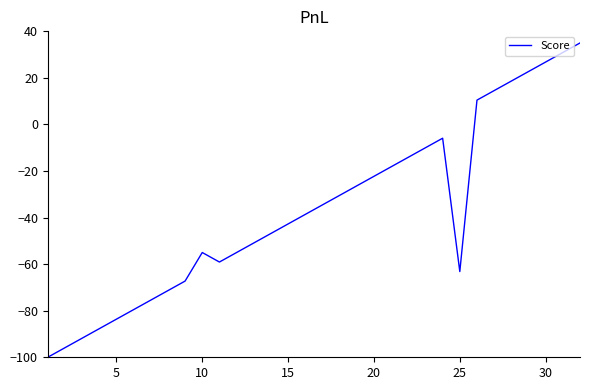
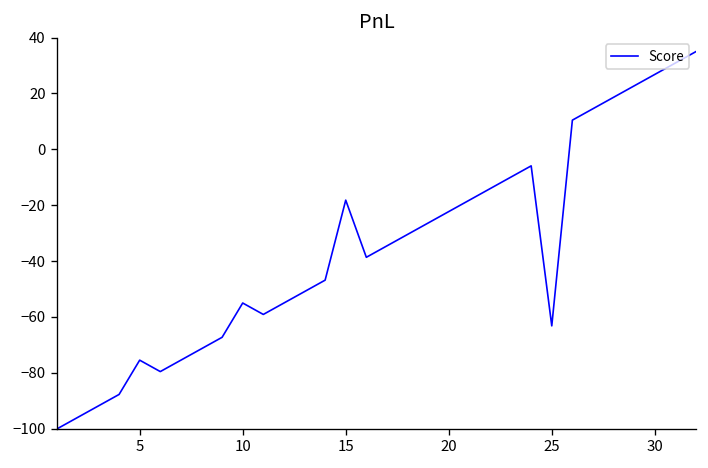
5: -84 -> -75
15: -43 -> -18
